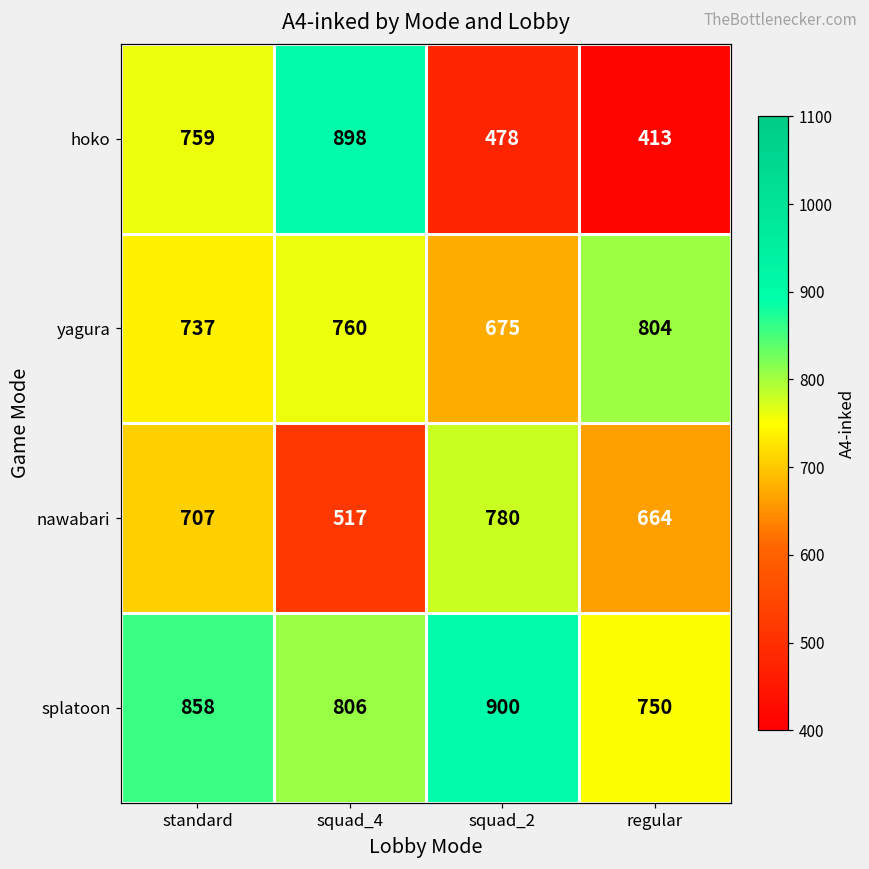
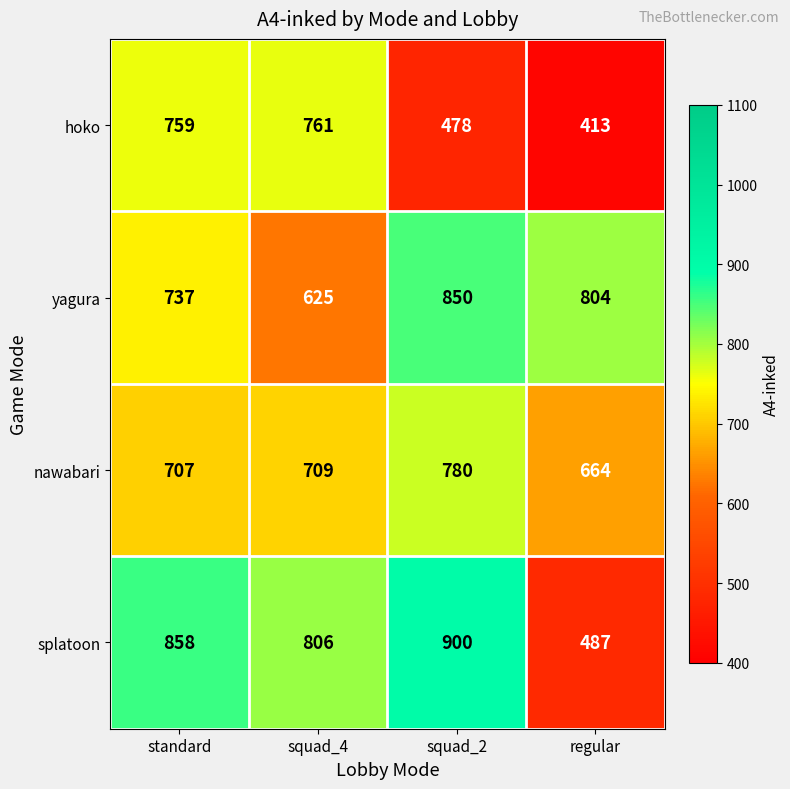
hoko, squad_4: 898 -> 761
yagura, squad_4: 760 -> 625
yagura, squad_2: 675 -> 850
nawabari, squad_4: 517 -> 709
splatoon, regular: 750 -> 487
